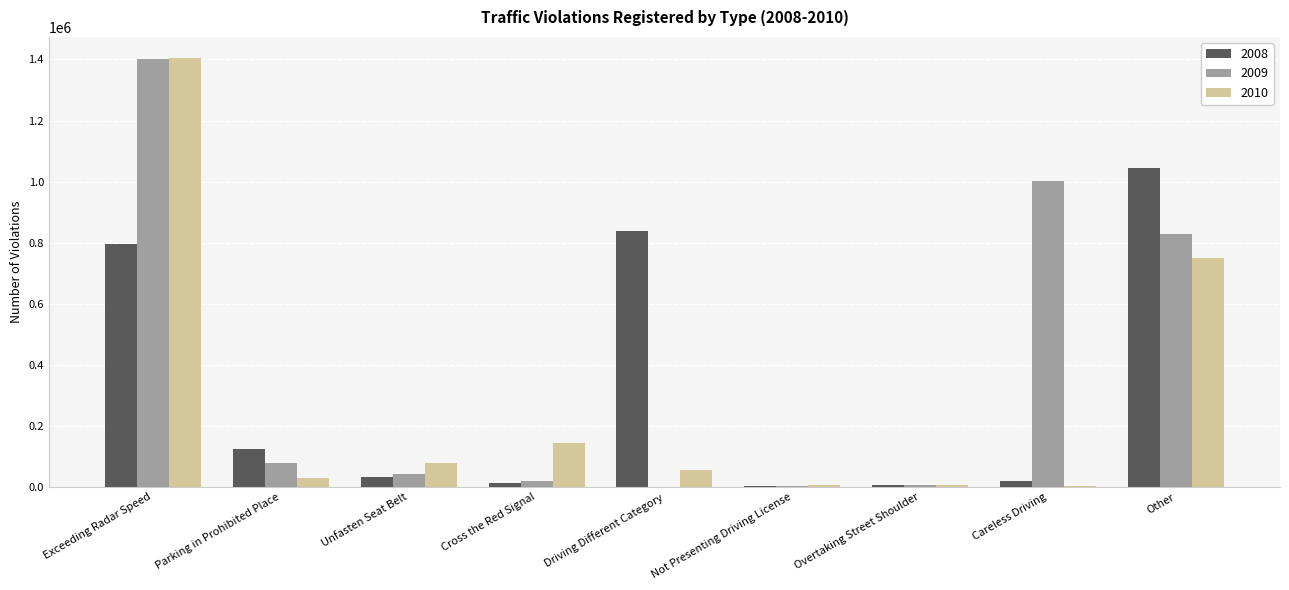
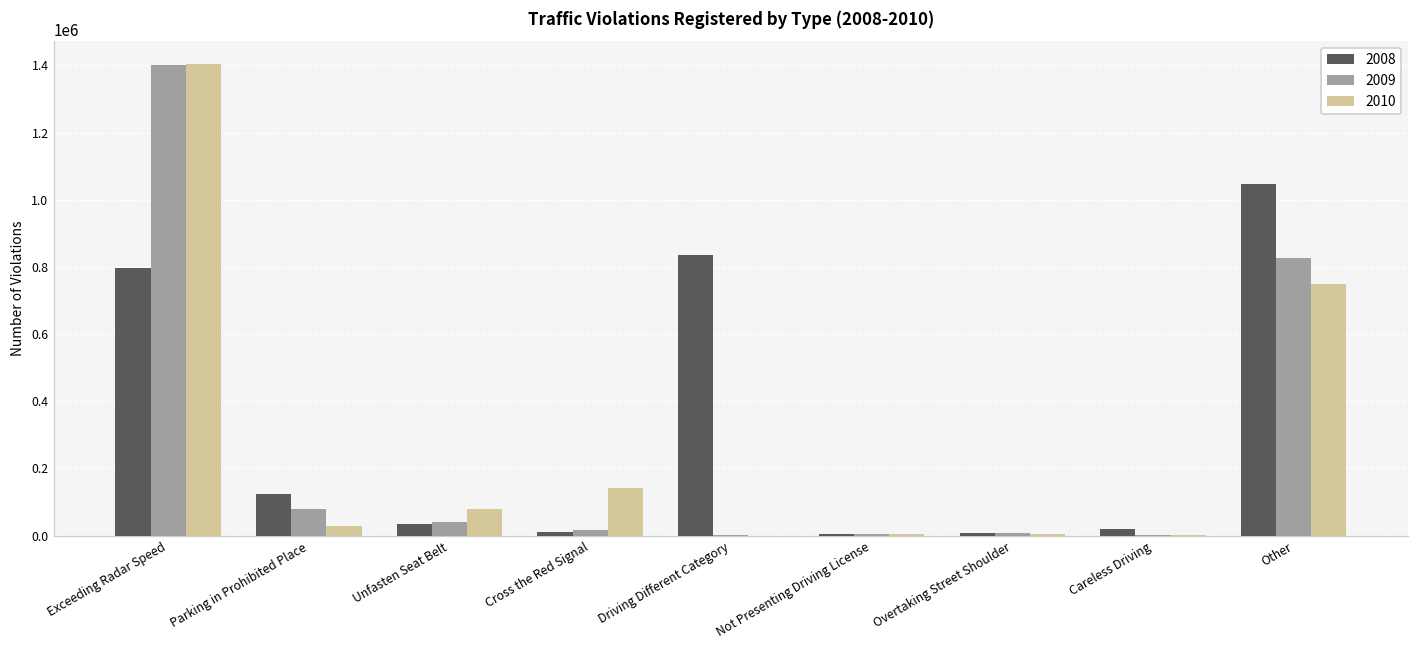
2010, Driving Different Category: 50000 -> 0
2009, Careless Driving: 1000000 -> 0
